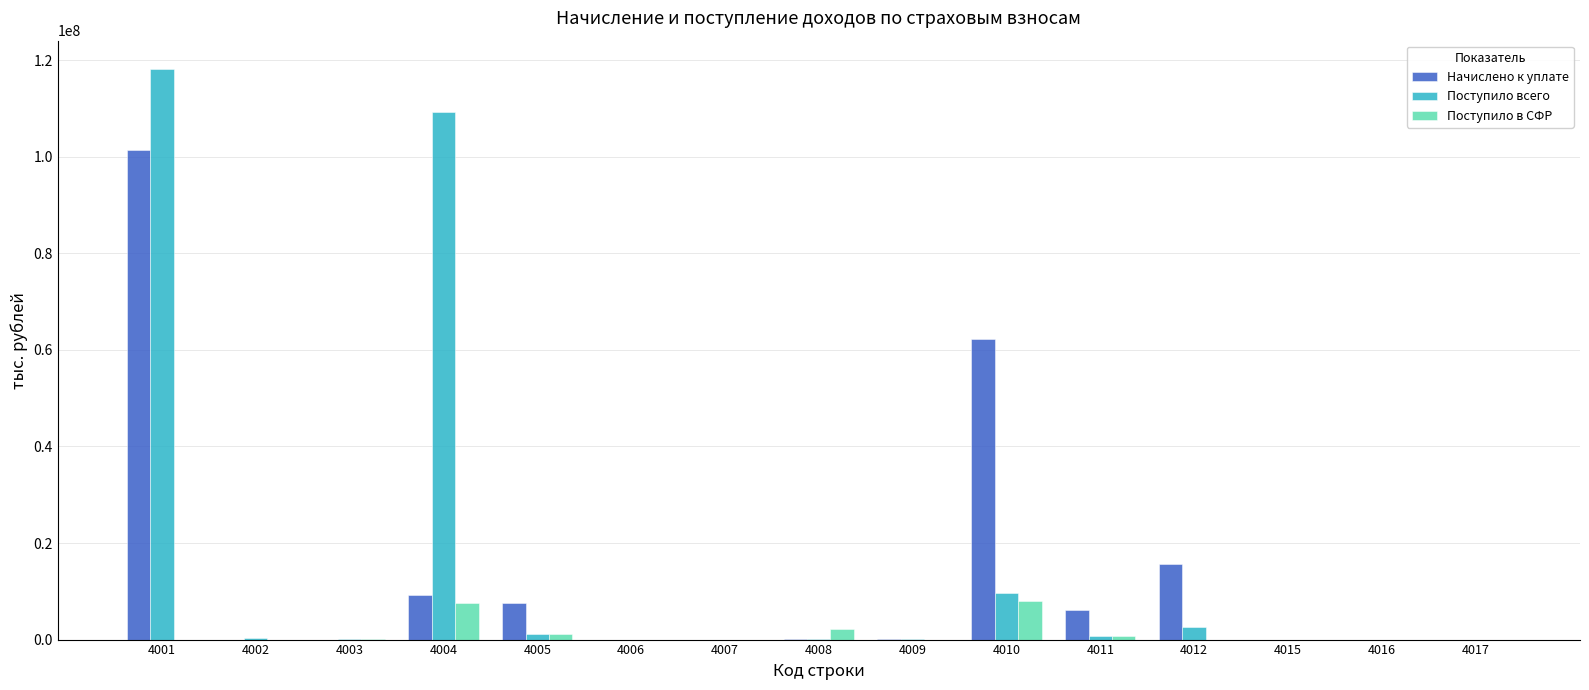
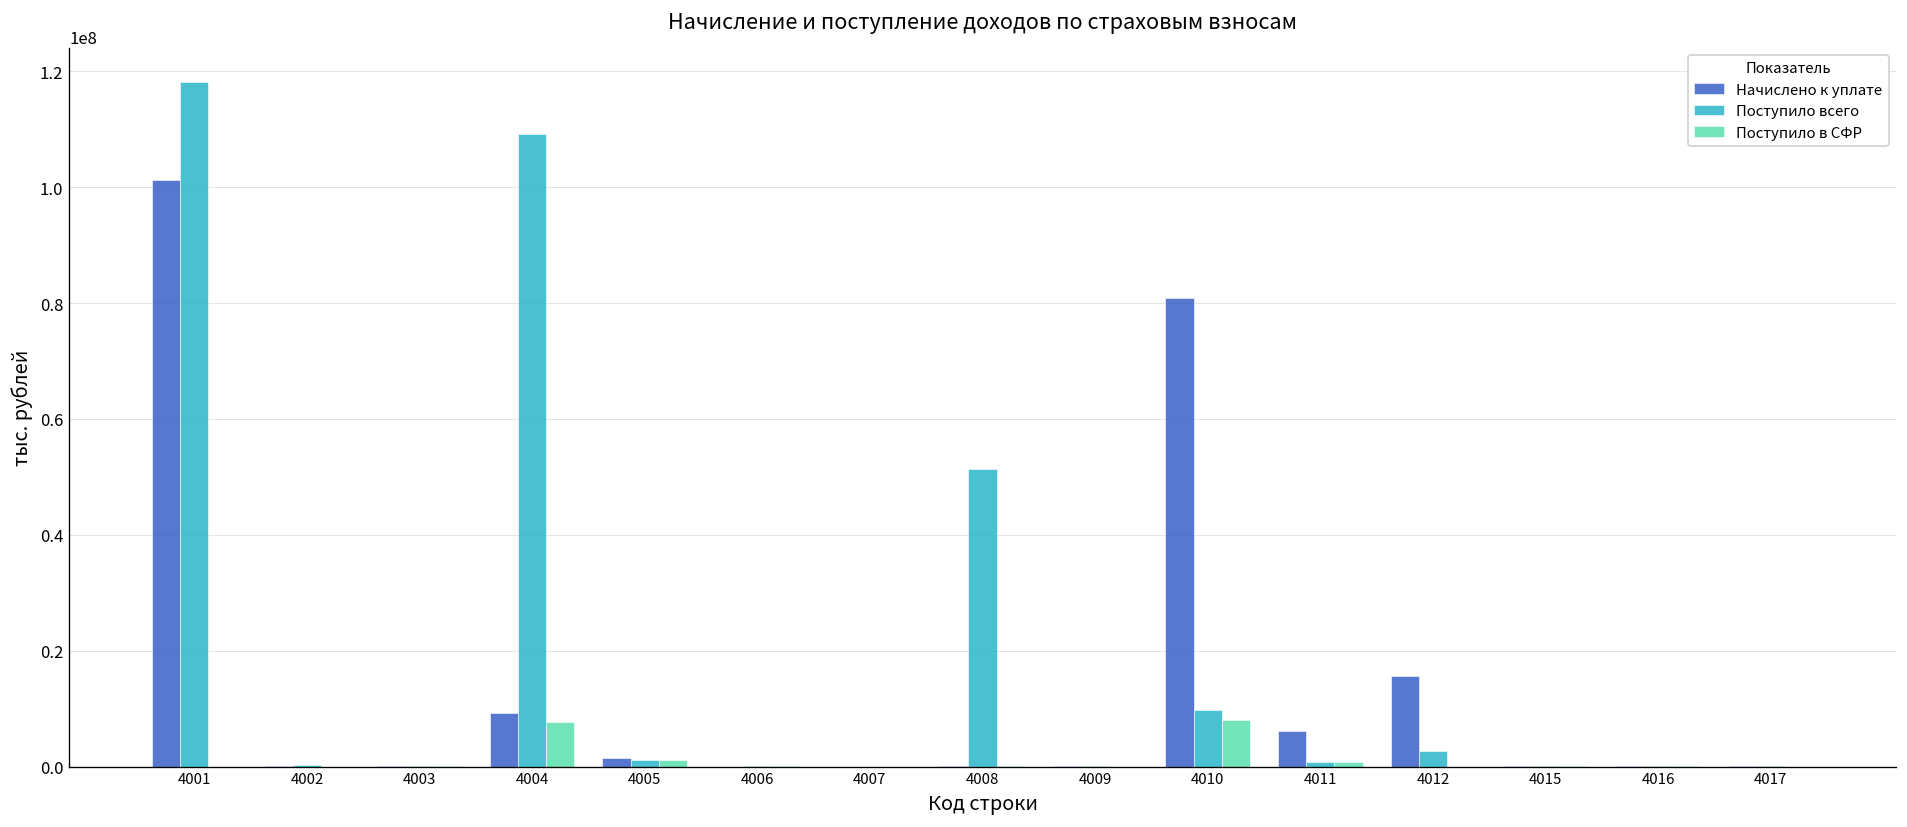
Начислено к уплате, 4005: 8000000 -> 1000000
Поступило всего, 4008: 0 -> 51000000
Поступило в СФР, 4008: 2000000 -> 0
Начислено к уплате, 4010: 62000000 -> 81000000
